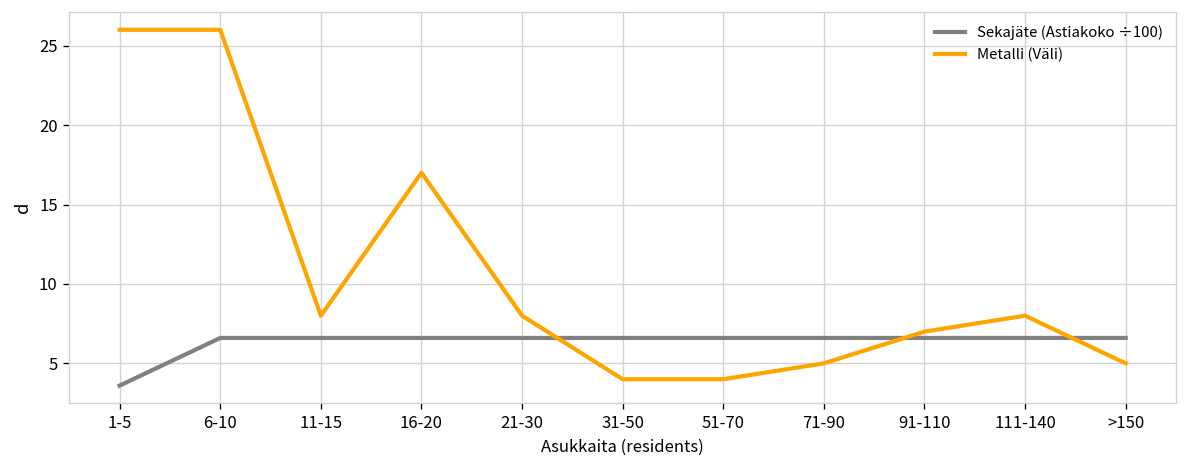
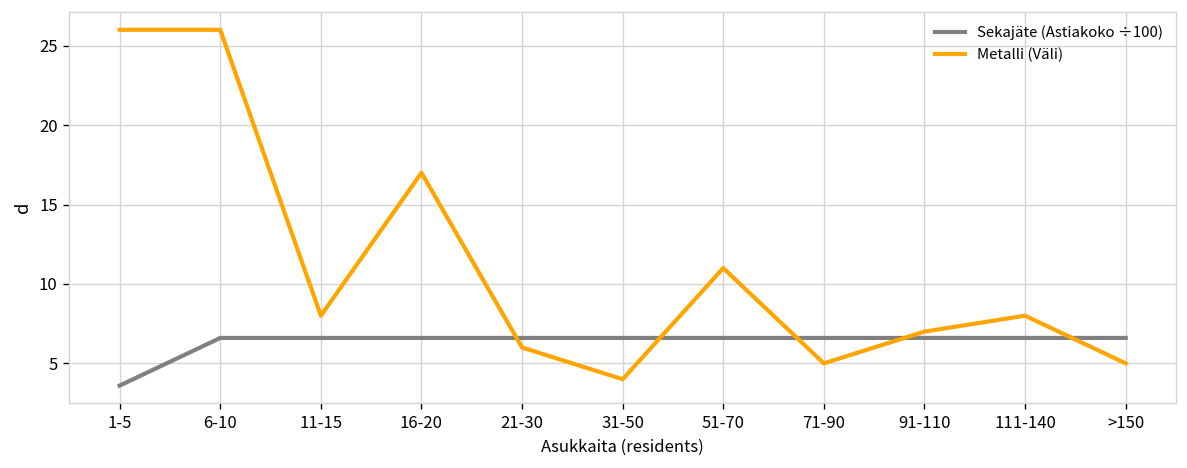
Metalli (Väli), 21-30: 8 -> 6
Metalli (Väli), 51-70: 4 -> 11
